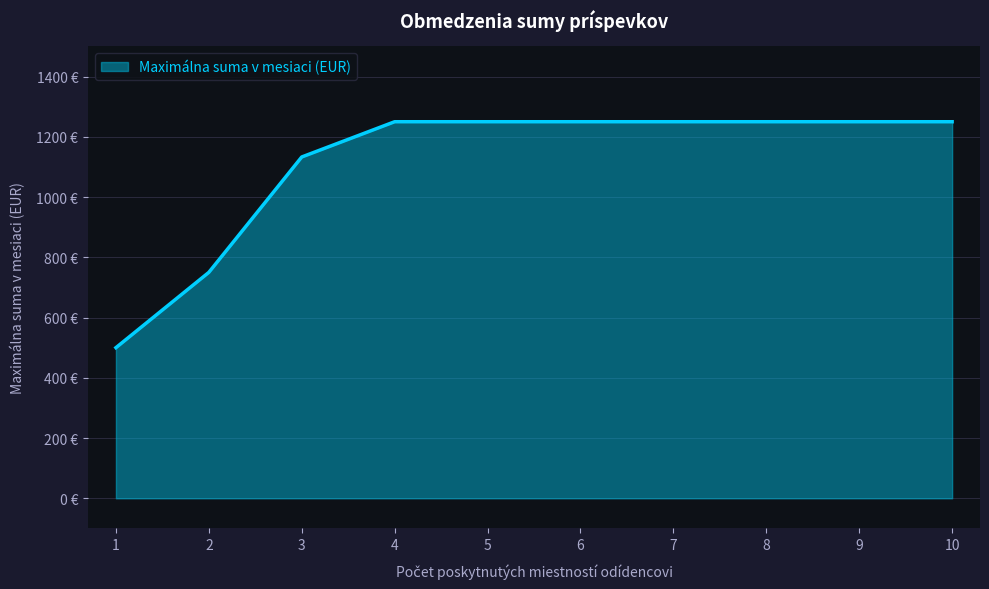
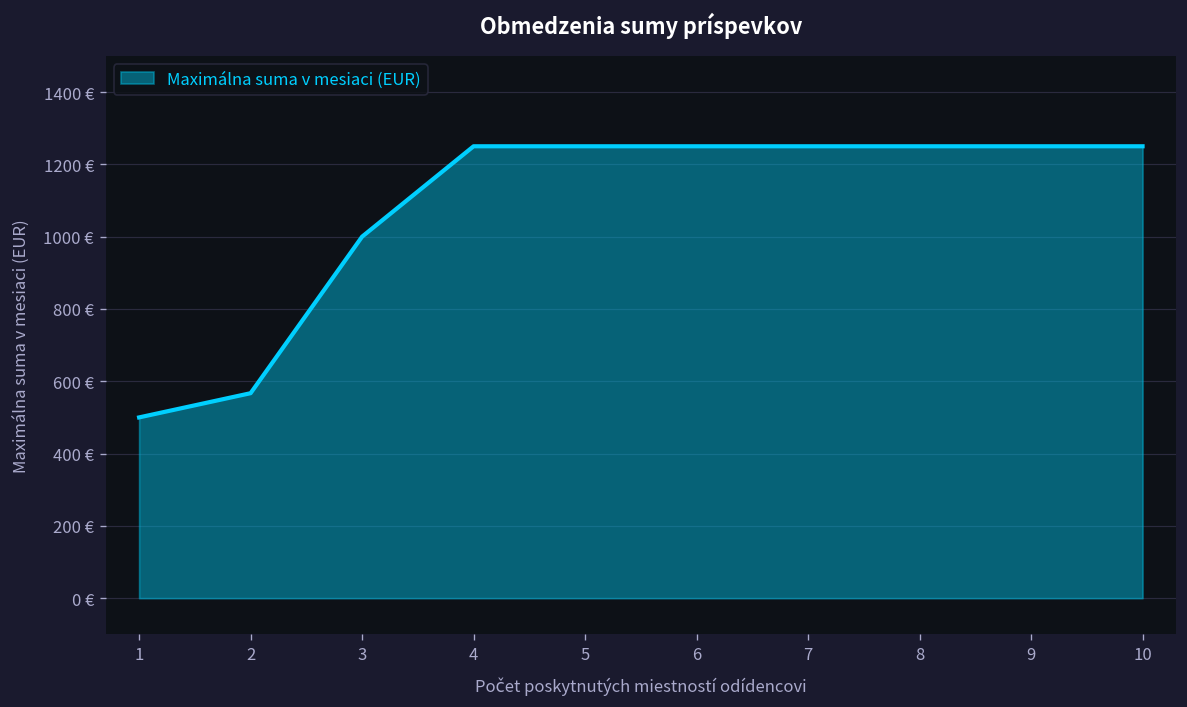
2: 750 € -> 570 €
3: 1130 € -> 1000 €
